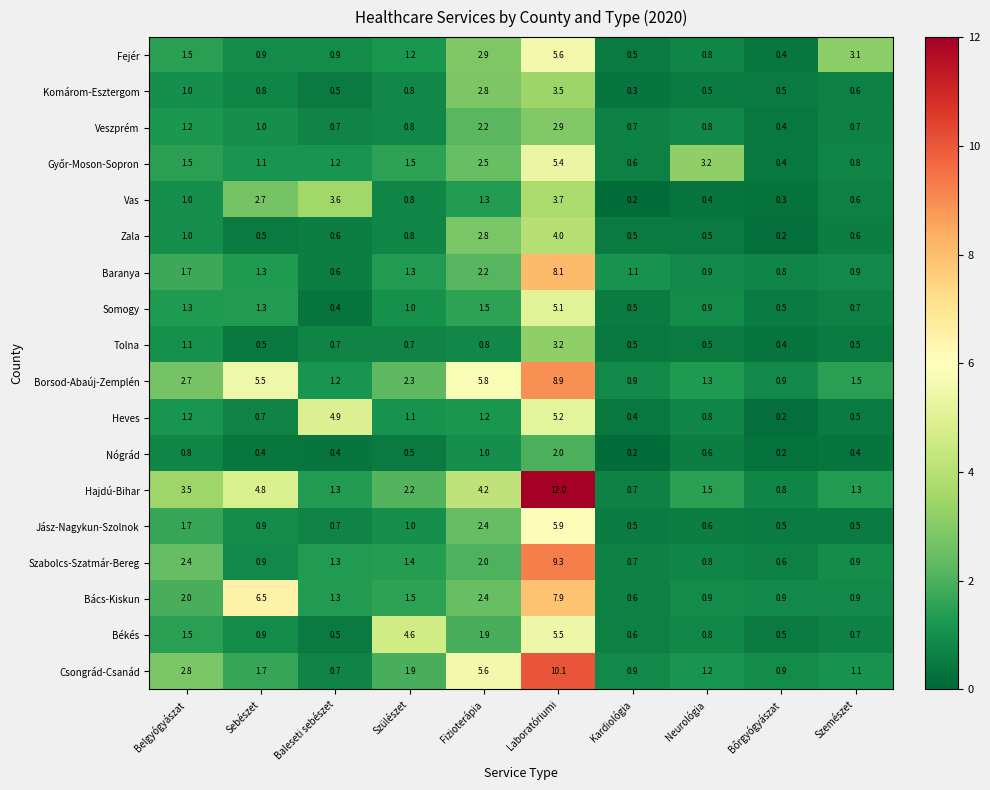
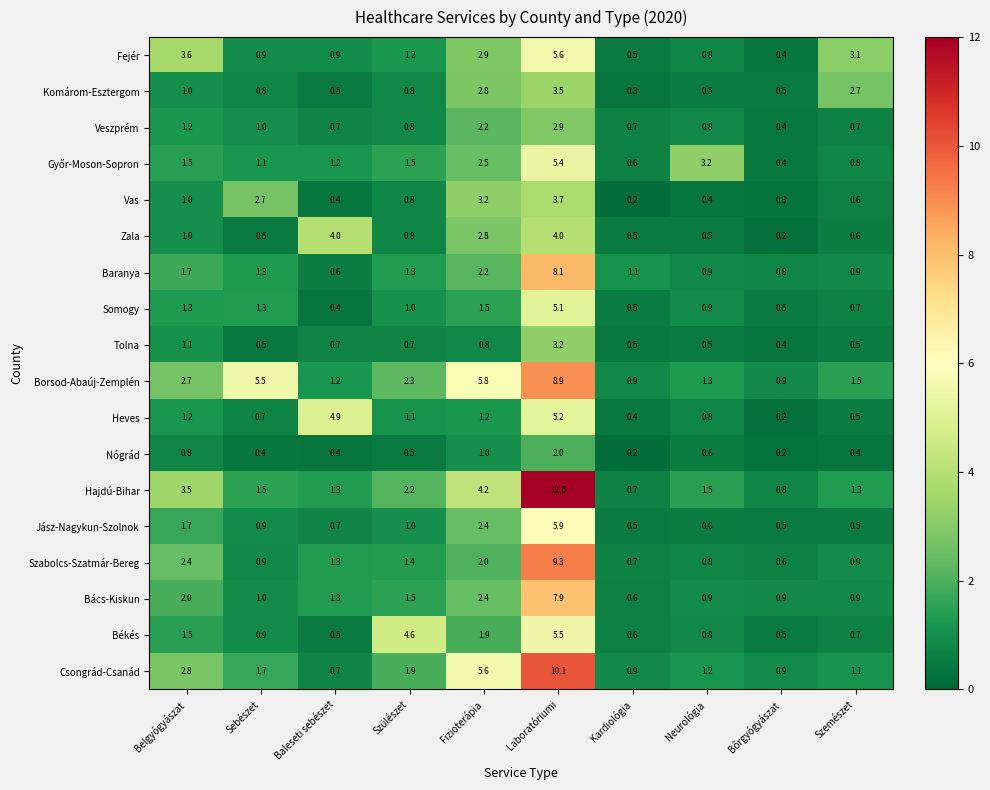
Fejér, Belgyógyászat: 1.5 -> 3.6
Komárom-Esztergom, Szemészet: 0.6 -> 2.7
Vas, Baleseti sebészet: 3.6 -> 0.4
Vas, Fizioterápia: 1.3 -> 3.2
Zala, Baleseti sebészet: 0.6 -> 4.0
Hajdú-Bihar, Sebészet: 4.8 -> 1.5
Bács-Kiskun, Sebészet: 6.5 -> 1.0
